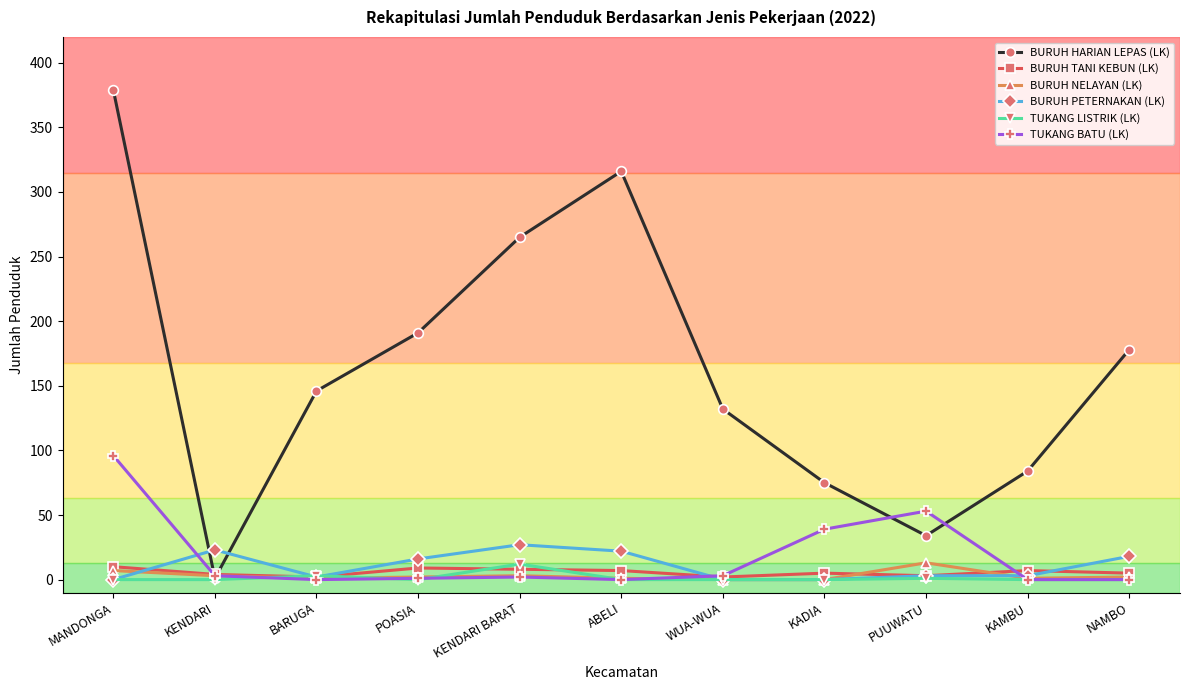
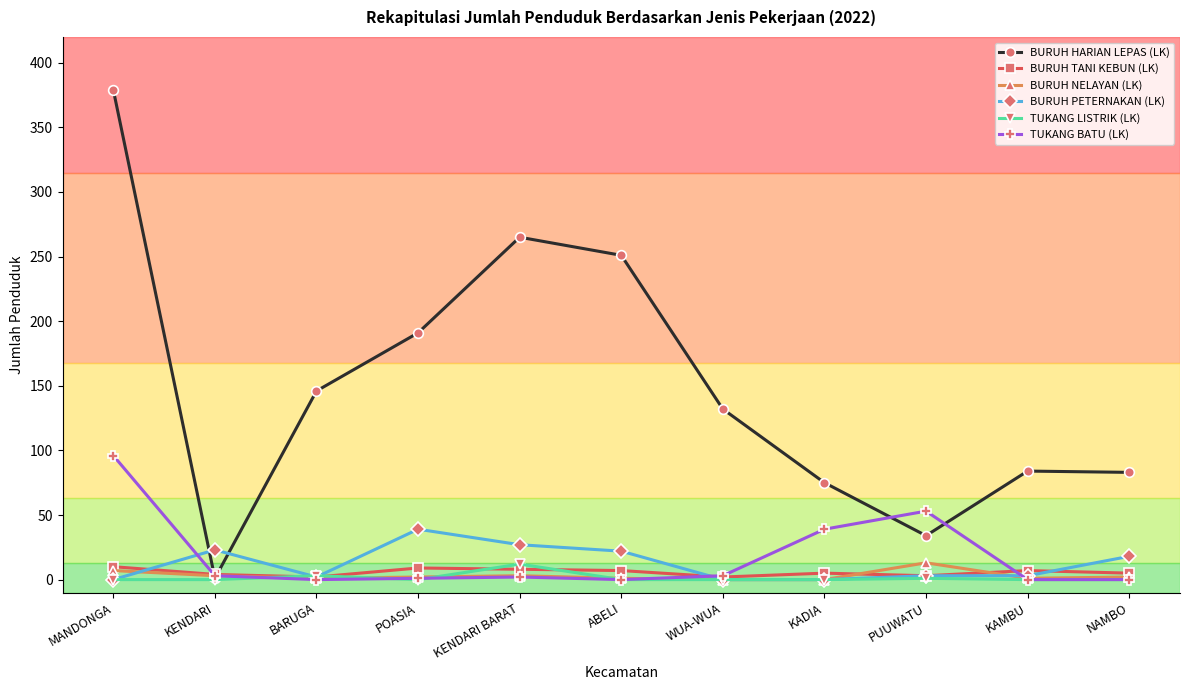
BURUH PETERNAKAN (LK), POASIA: 16 -> 39
BURUH HARIAN LEPAS (LK), ABELI: 316 -> 251
BURUH HARIAN LEPAS (LK), NAMBO: 178 -> 83
